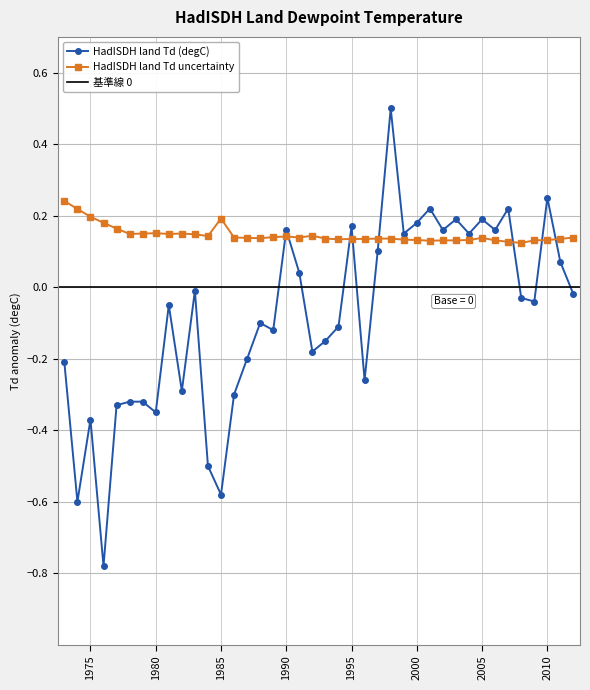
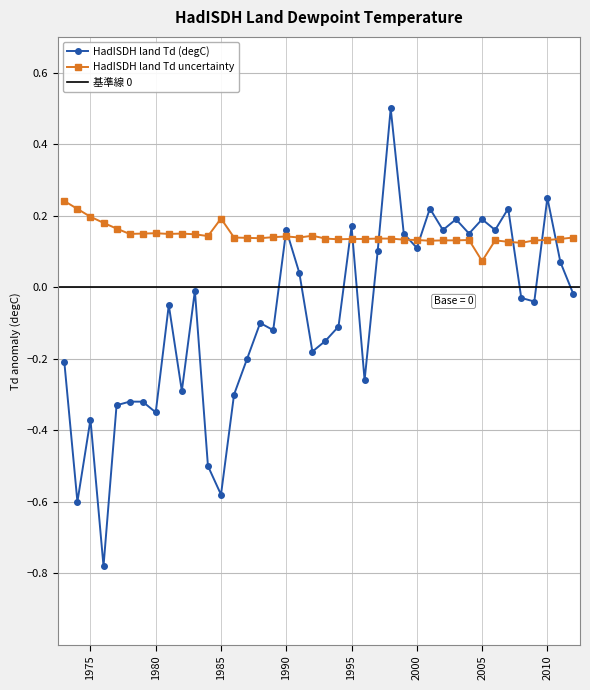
HadISDH land Td (degC), 2000: 0.18 -> 0.11
HadISDH land Td uncertainty, 2005: 0.14 -> 0.07
